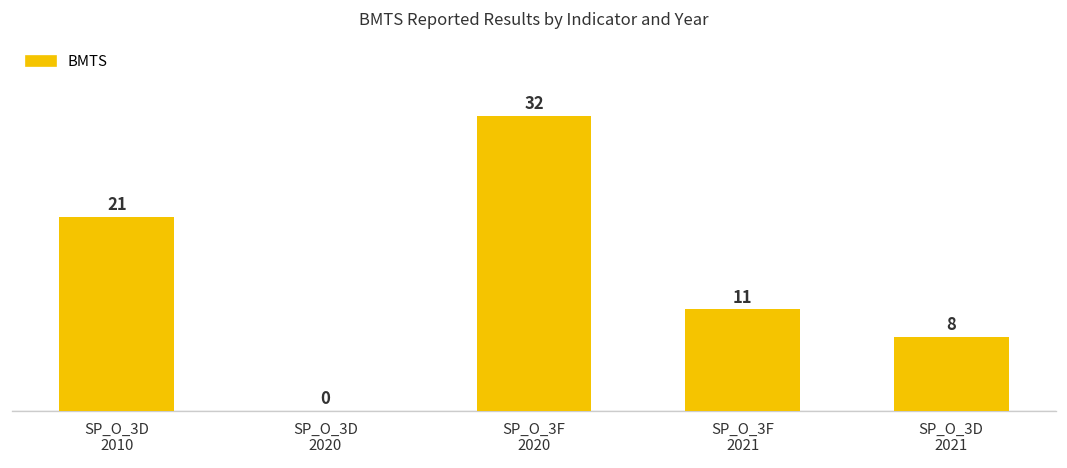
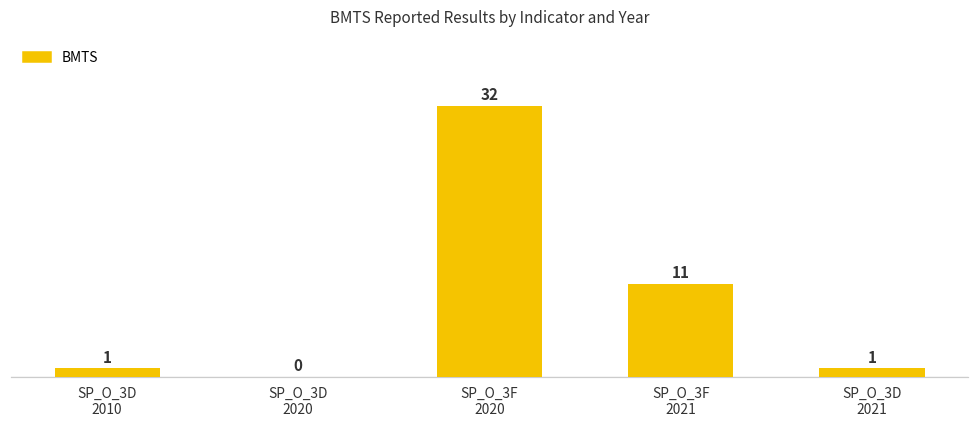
SP_O_3D 2010: 21 -> 1
SP_O_3D 2021: 8 -> 1
